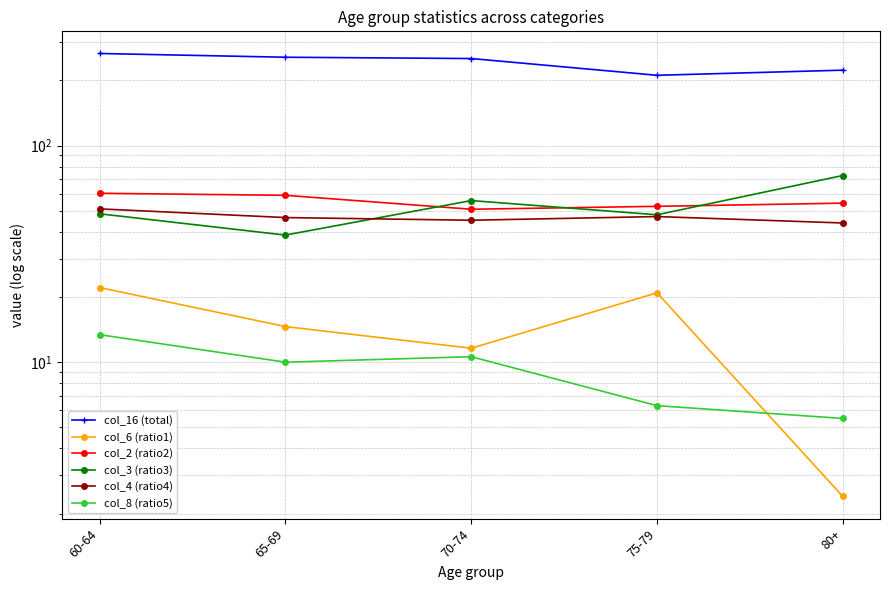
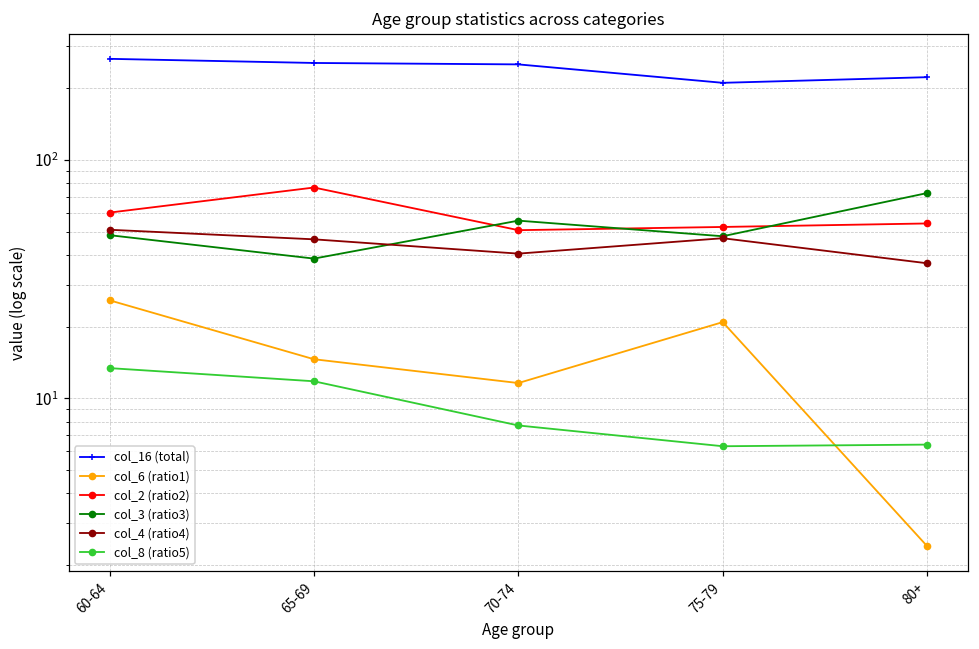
col_6 (ratio1), 60-64: 22 -> 26
col_2 (ratio2), 65-69: 59 -> 77
col_8 (ratio5), 65-69: 10 -> 12
col_4 (ratio4), 70-74: 45 -> 41
col_8 (ratio5), 70-74: 11 -> 7.7
col_4 (ratio4), 80+: 44 -> 37
col_8 (ratio5), 80+: 5.5 -> 6.4
